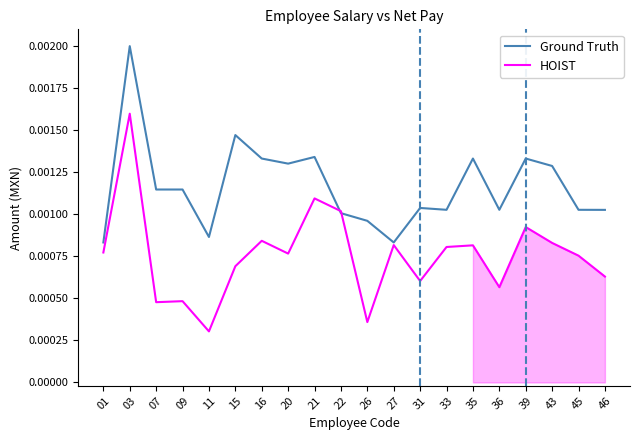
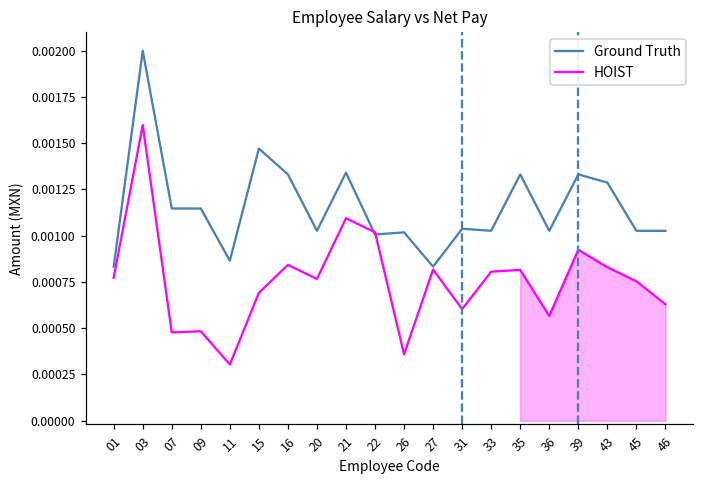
Ground Truth, 20: 0.00130 -> 0.00103
Ground Truth, 26: 0.00096 -> 0.00102
